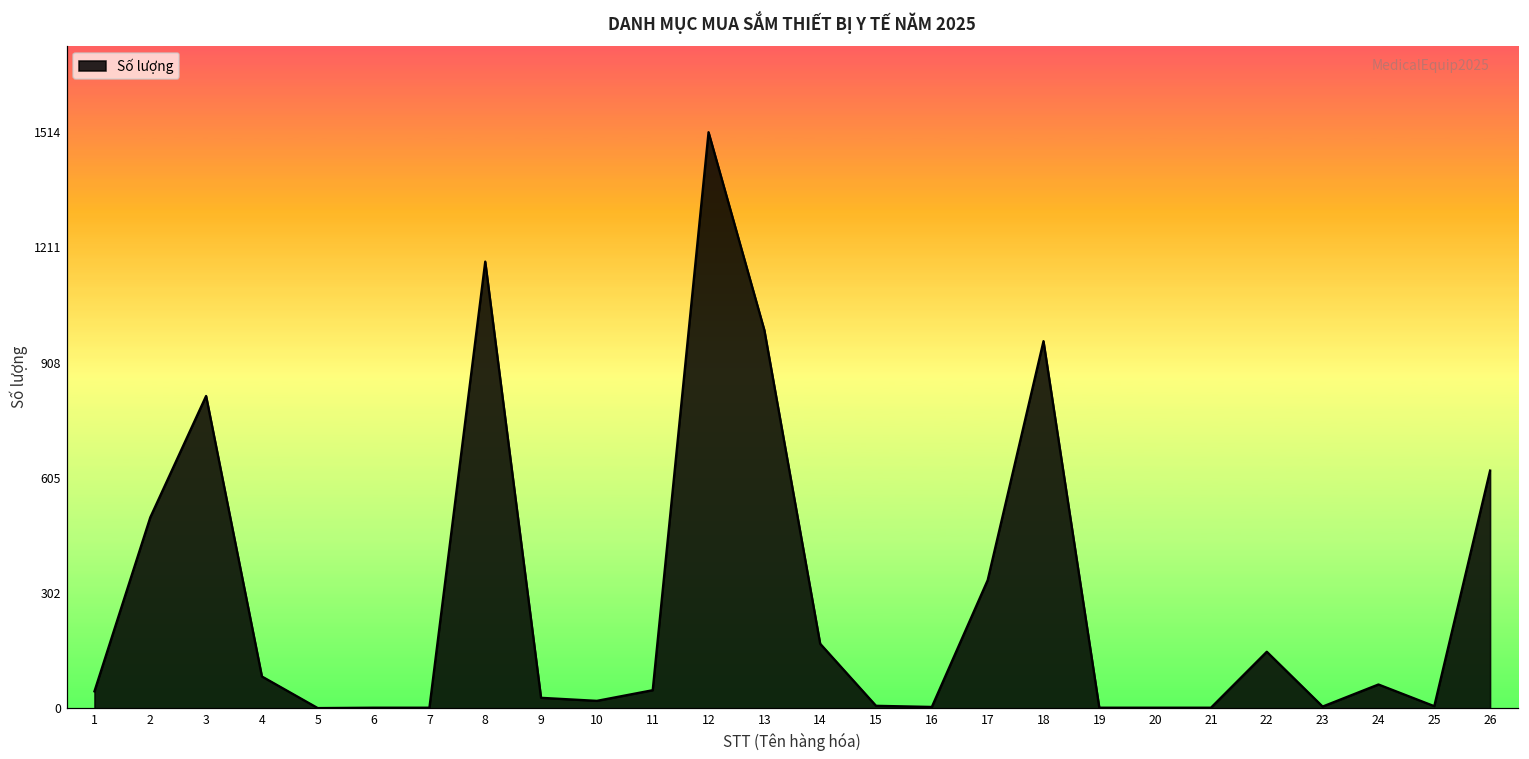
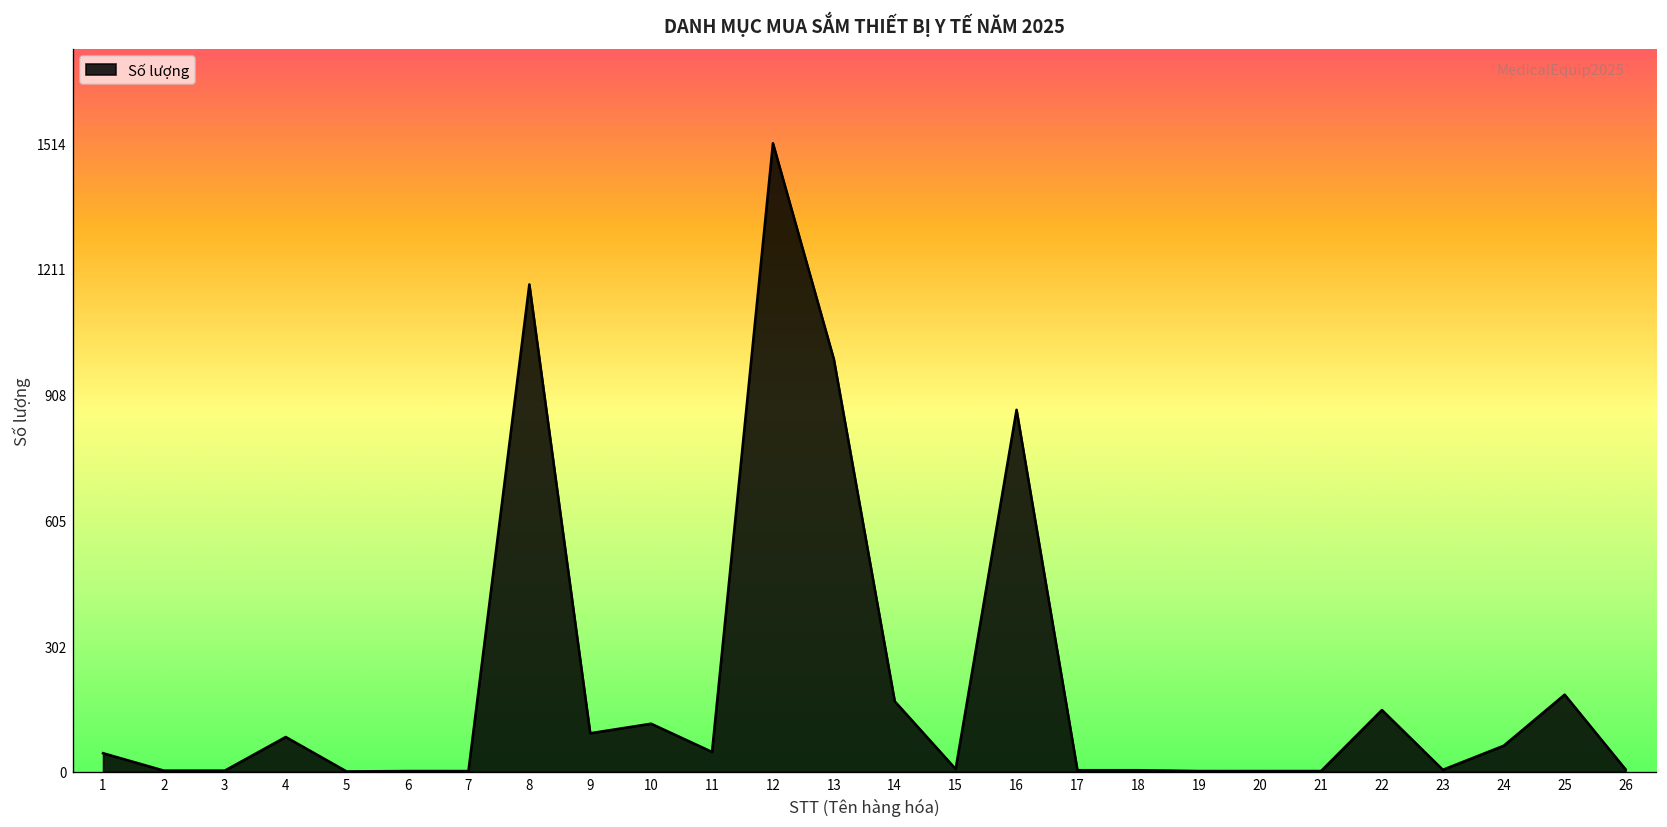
2: 500 -> 0
3: 820 -> 0
9: 30 -> 90
10: 20 -> 120
16: 0 -> 870
17: 340 -> 0
18: 970 -> 0
25: 10 -> 190
26: 630 -> 10
